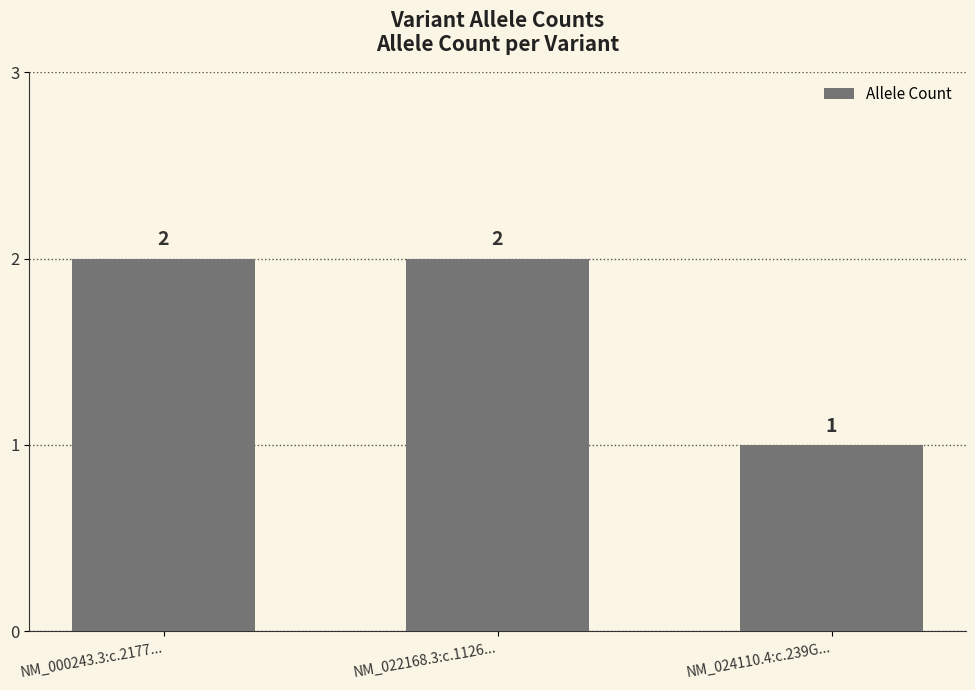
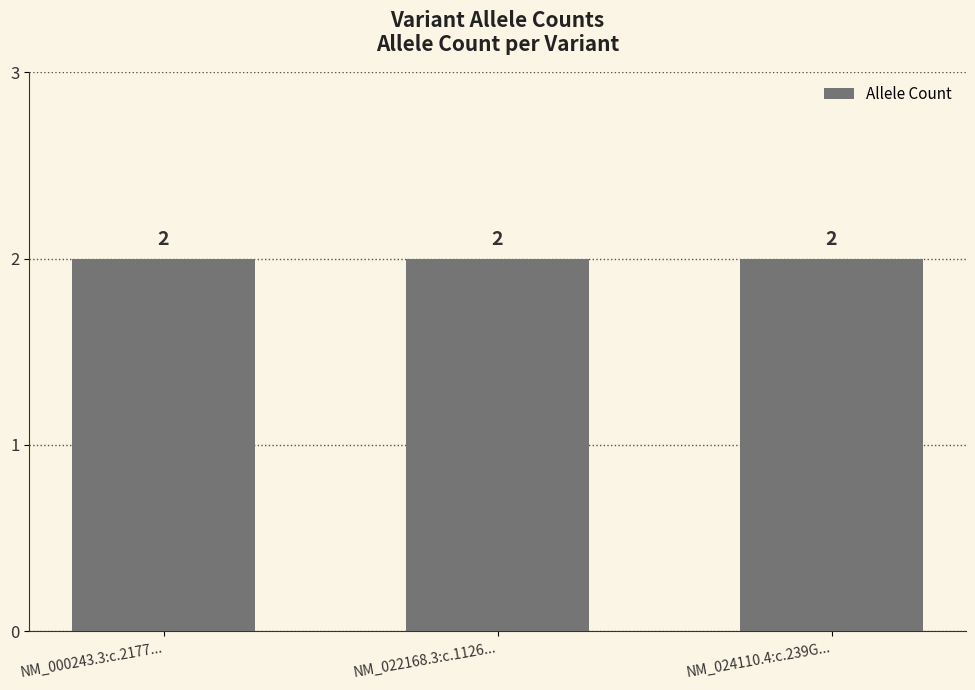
NM_024110.4:c.239G...: 1 -> 2
